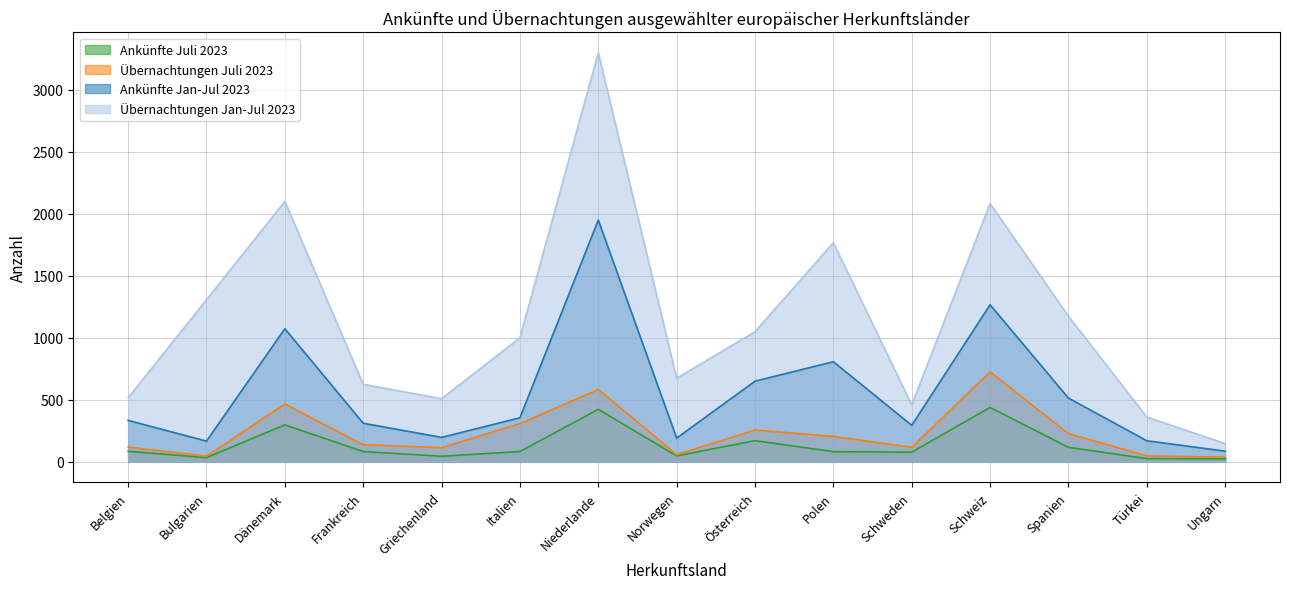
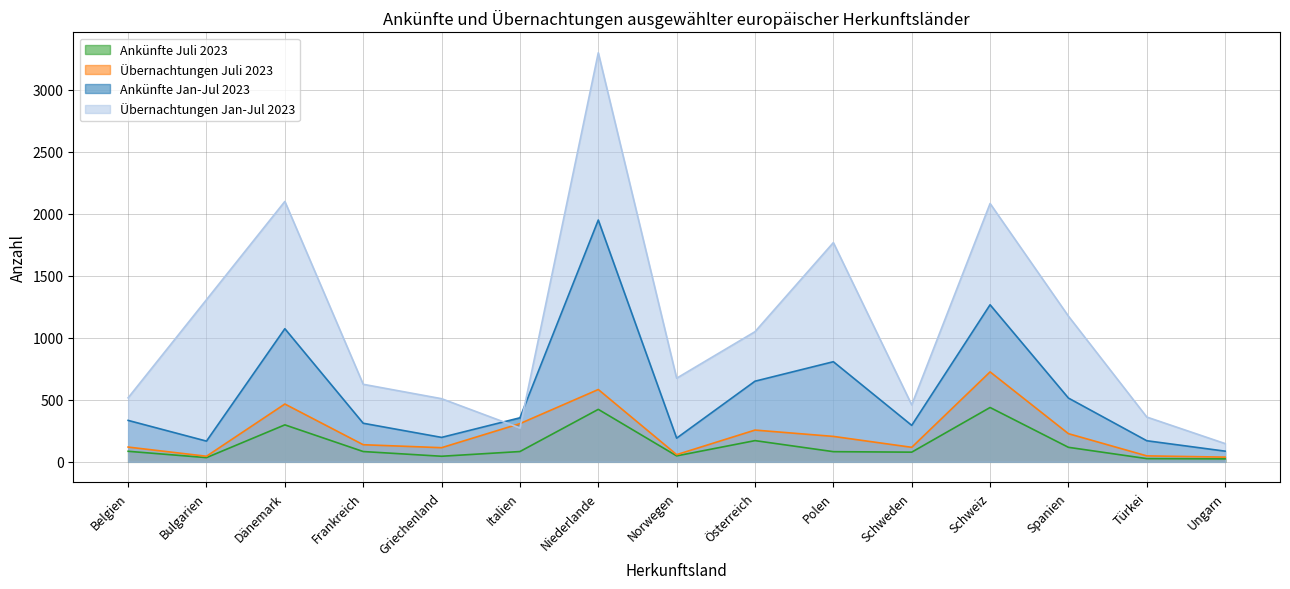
Übernachtungen Jan-Jul 2023, Italien: 1000 -> 270
